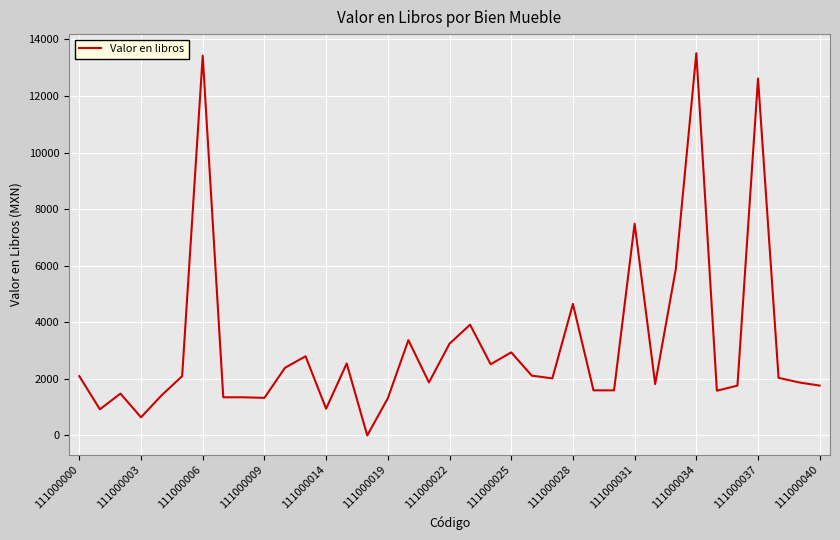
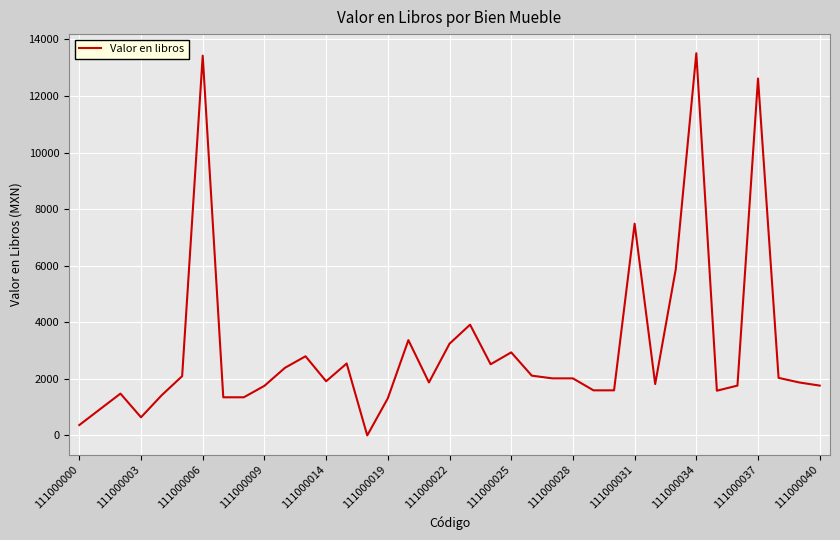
111000000: 2100 -> 400
111000009: 1300 -> 1800
111000014: 900 -> 1900
111000028: 4600 -> 2000
